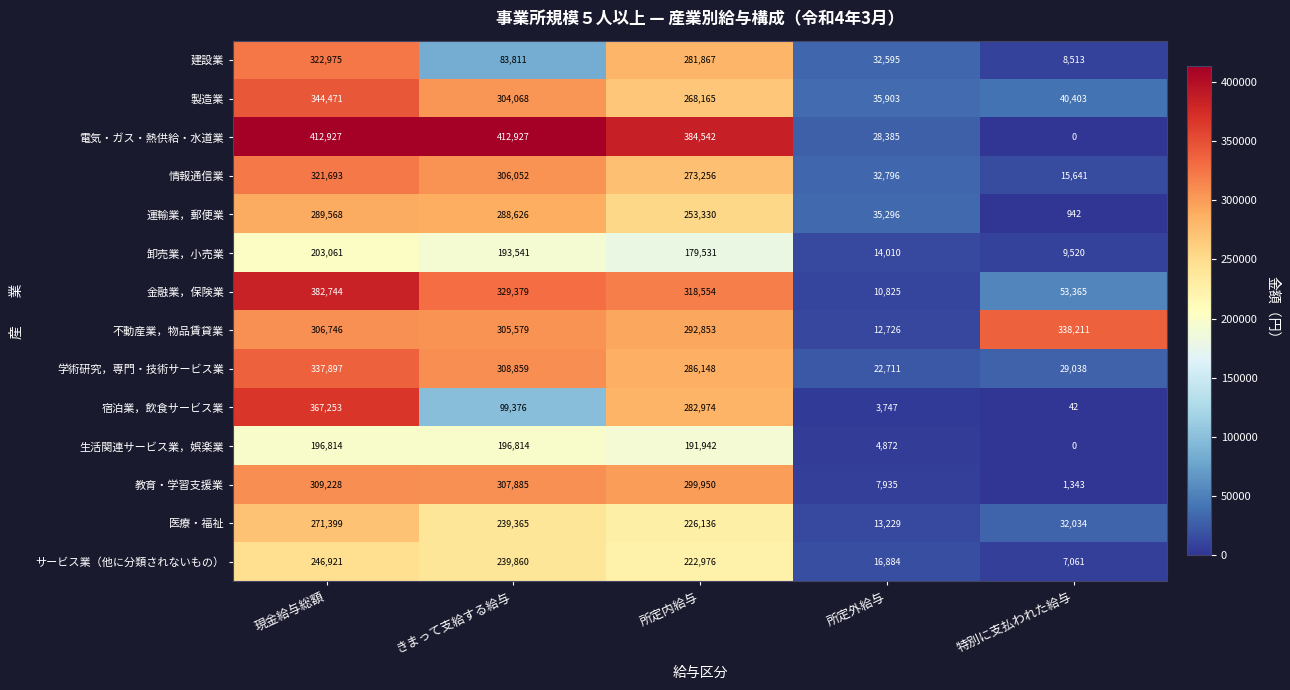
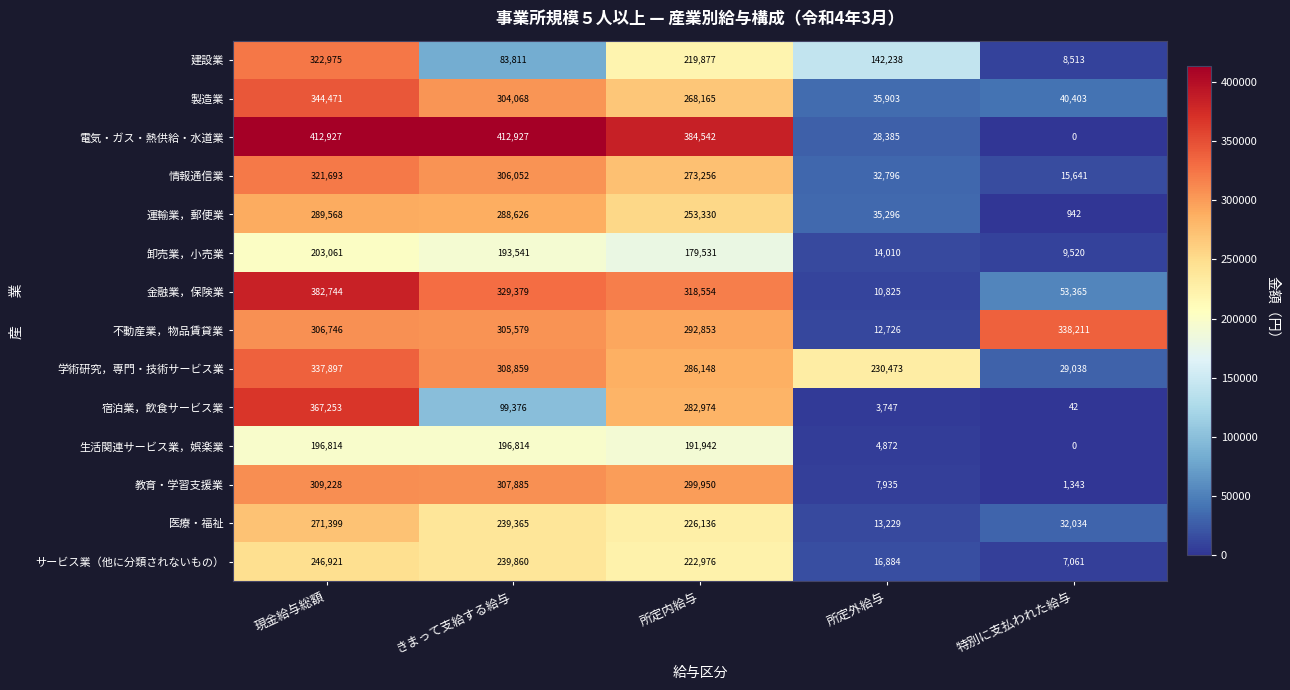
建設業, 所定内給与: 281,867 -> 219,877
建設業, 所定外給与: 32,595 -> 142,238
学術研究，専門・技術サービス業, 所定外給与: 22,711 -> 230,473
